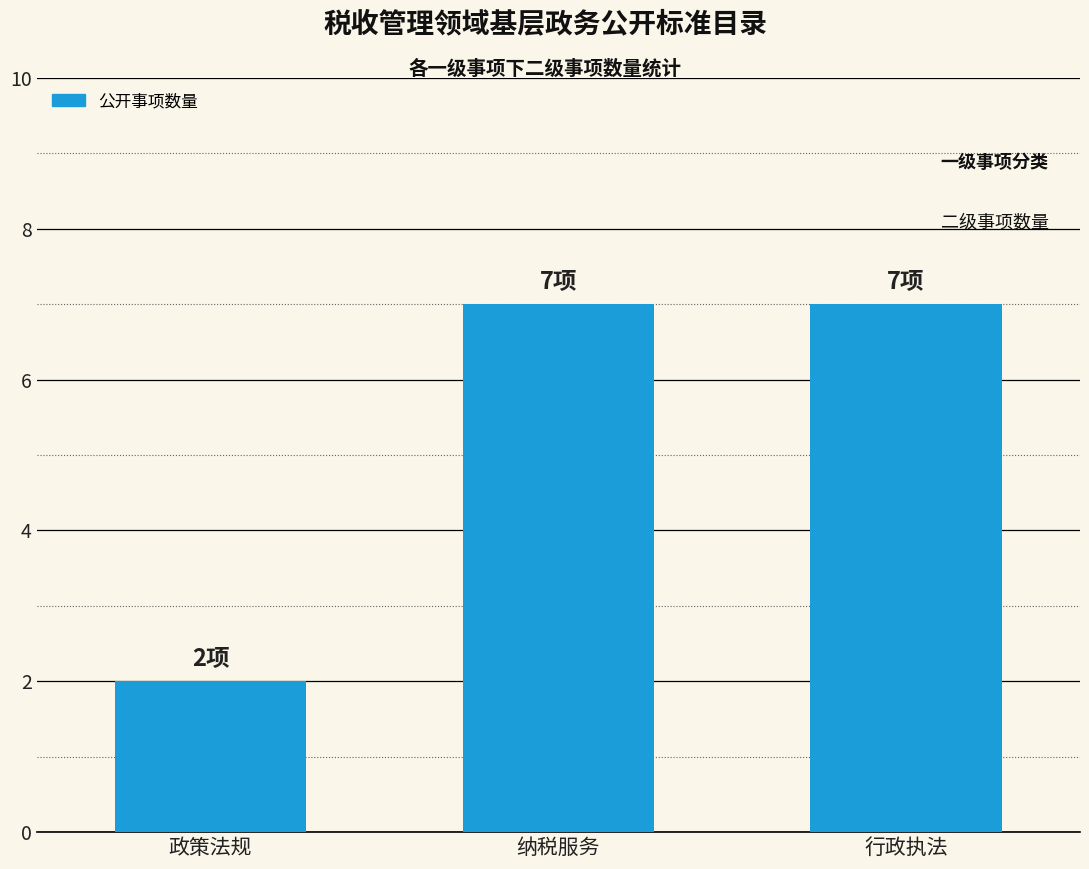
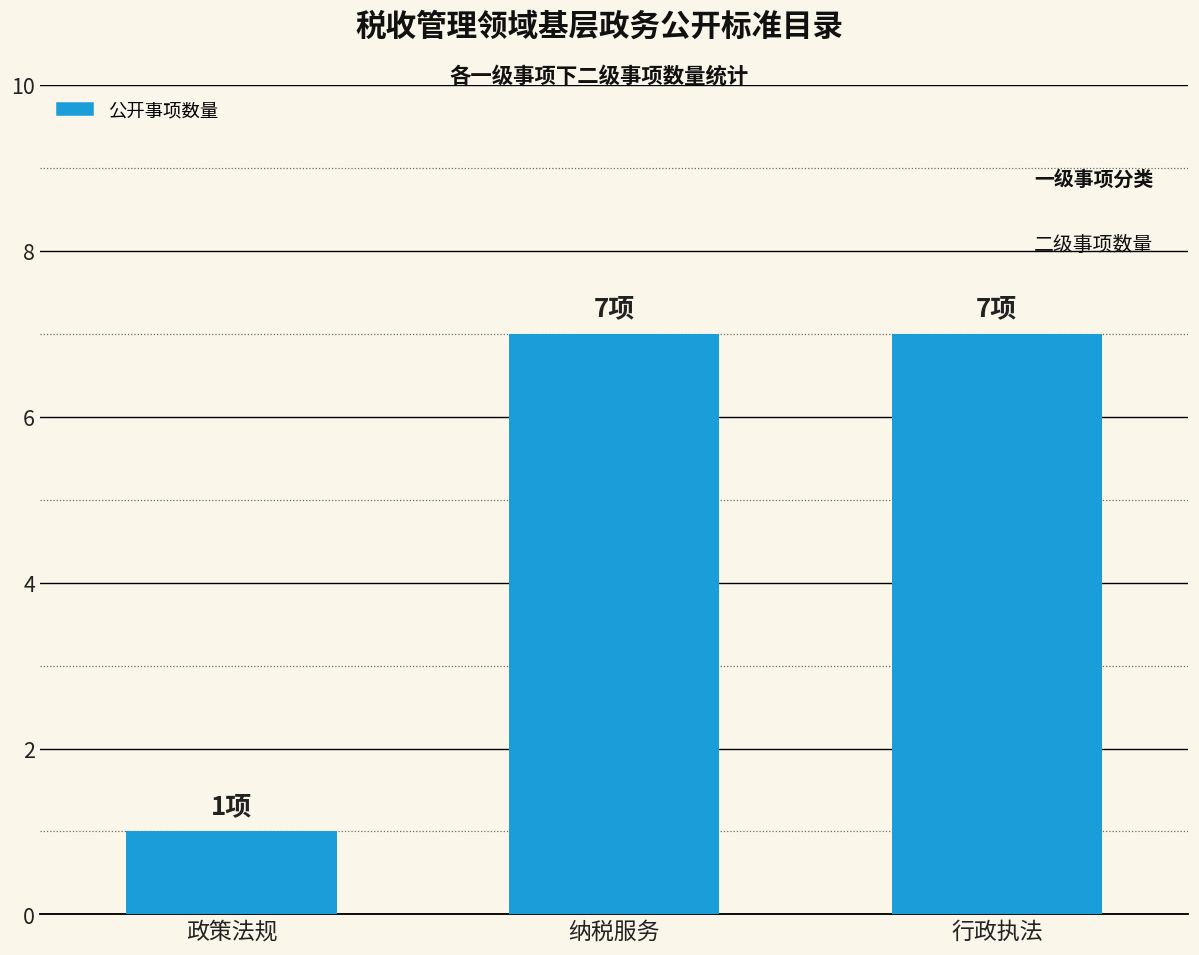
政策法规: 2项 -> 1项
